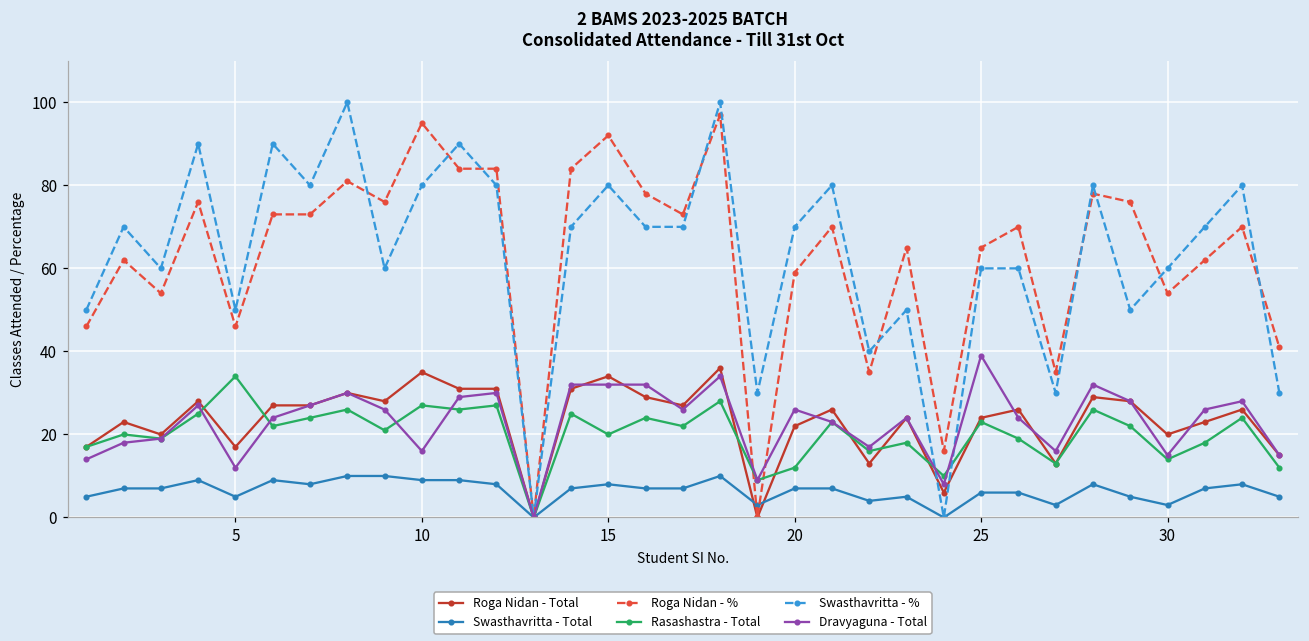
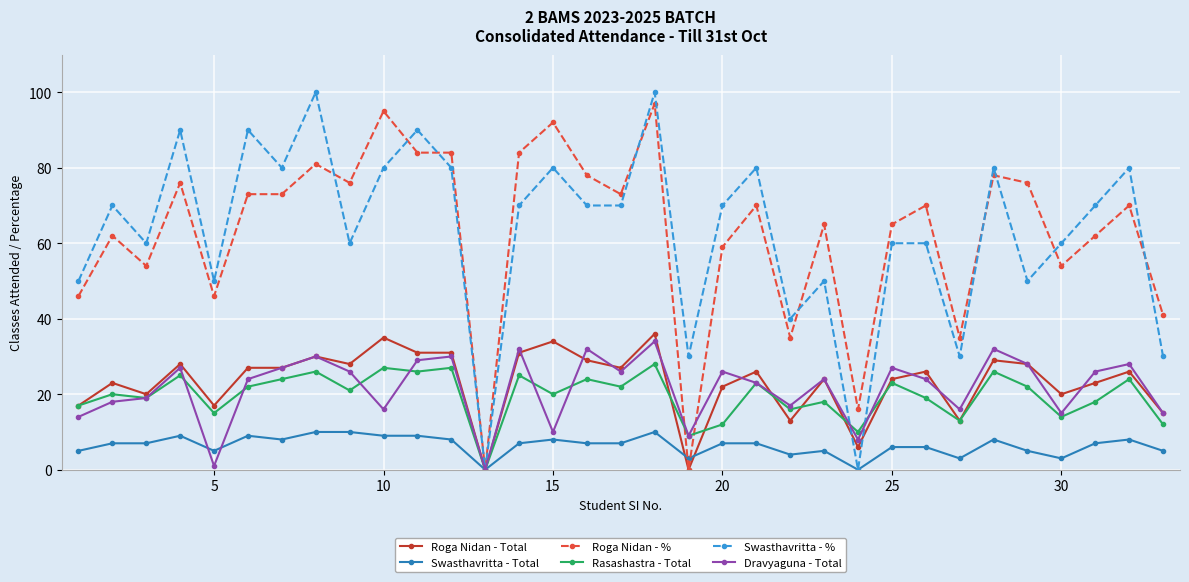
Rasashastra - Total, 5: 34 -> 15
Dravyaguna - Total, 5: 12 -> 1
Dravyaguna - Total, 15: 32 -> 10
Dravyaguna - Total, 25: 39 -> 27
